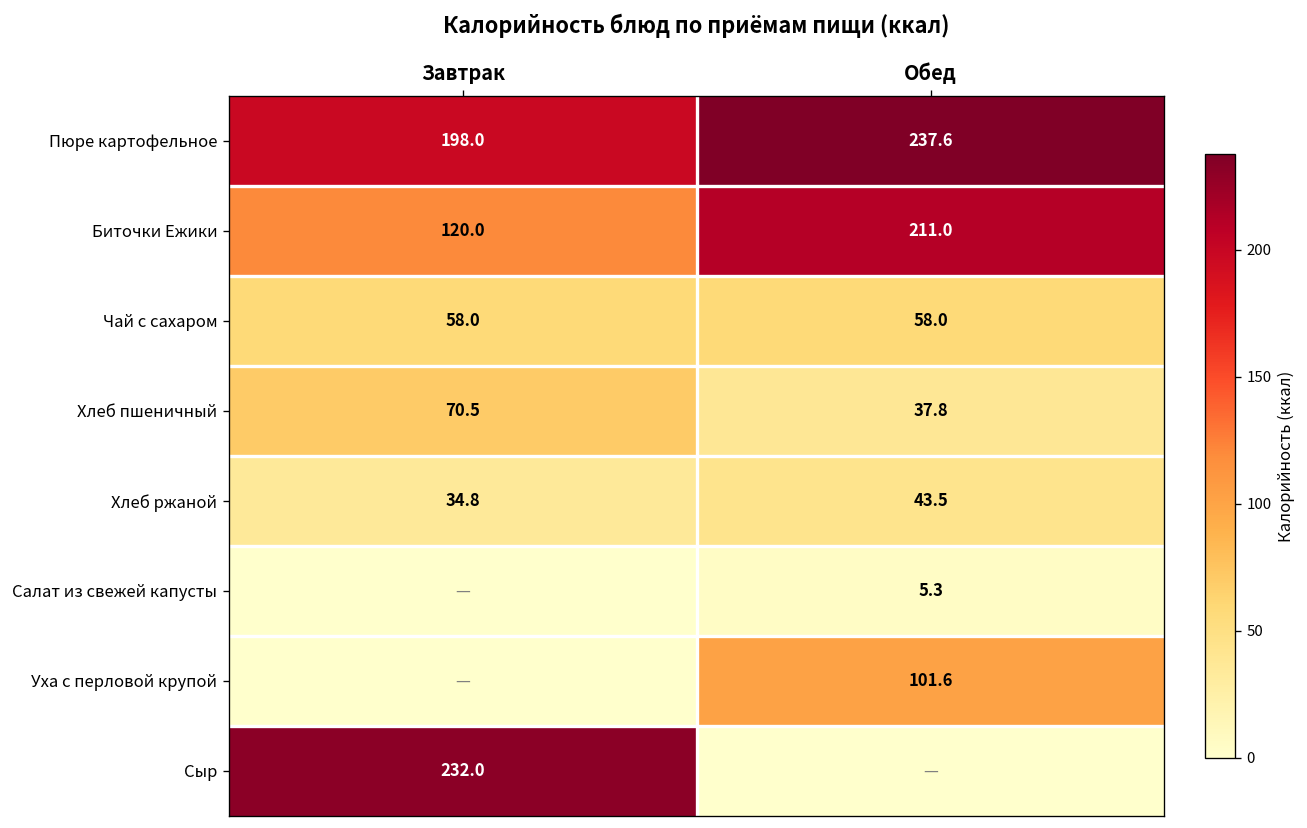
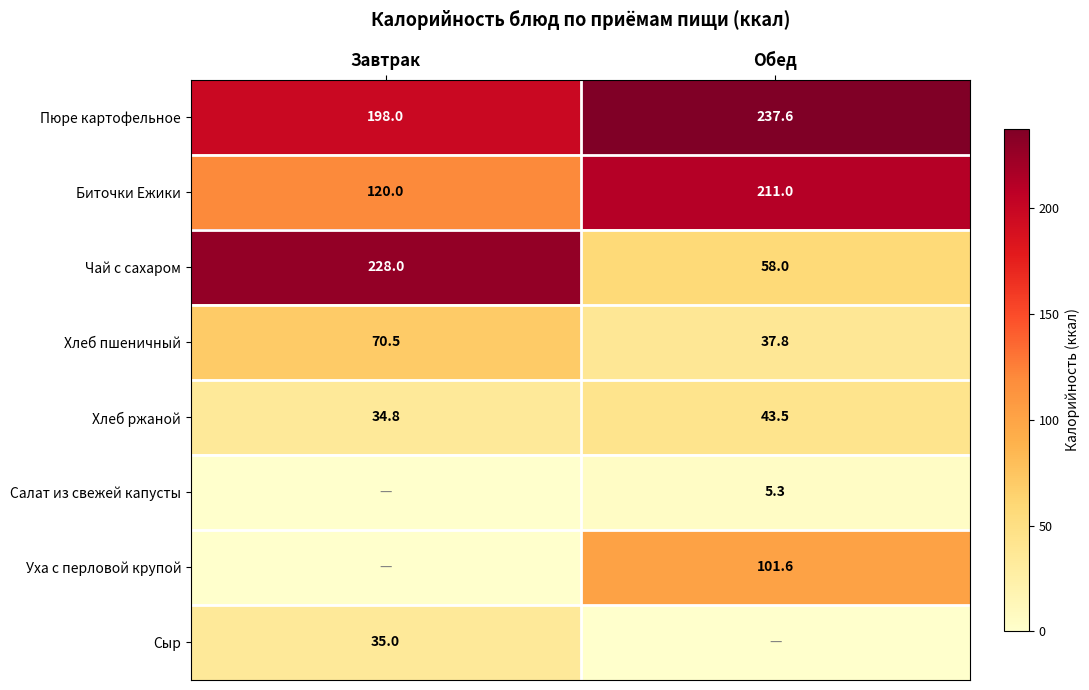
Чай с сахаром, Завтрак: 58.0 -> 228.0
Сыр, Завтрак: 232.0 -> 35.0
